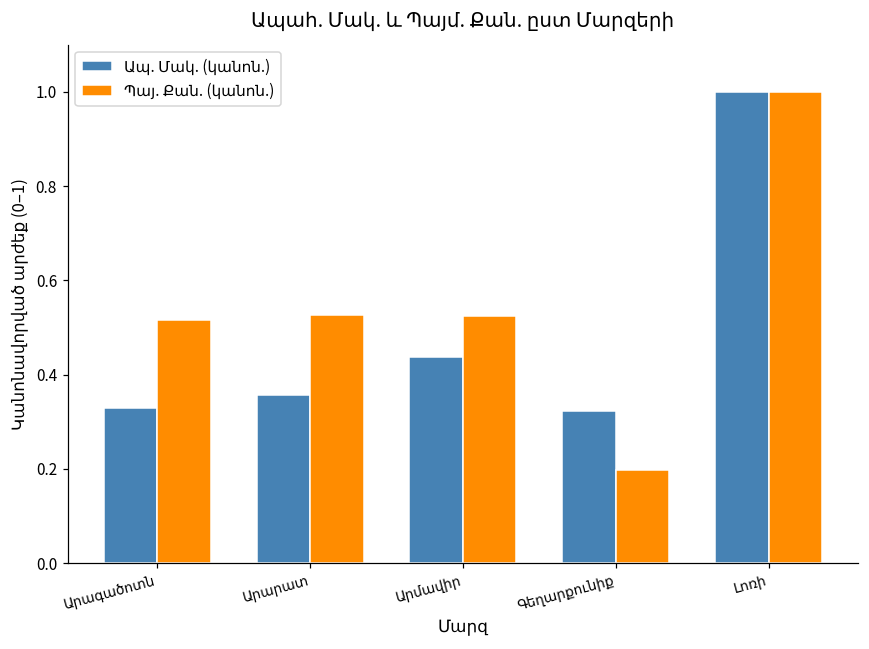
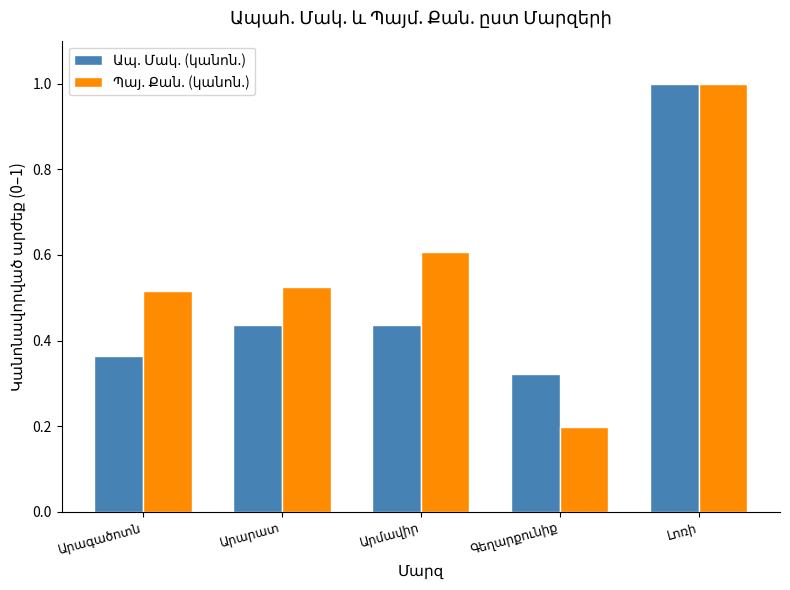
Ապ. Մակ. (կանոն.), Արագածոտն: 0.33 -> 0.36
Ապ. Մակ. (կանոն.), Արարատ: 0.36 -> 0.44
Պայ. Քան. (կանոն.), Արմավիր: 0.52 -> 0.61
